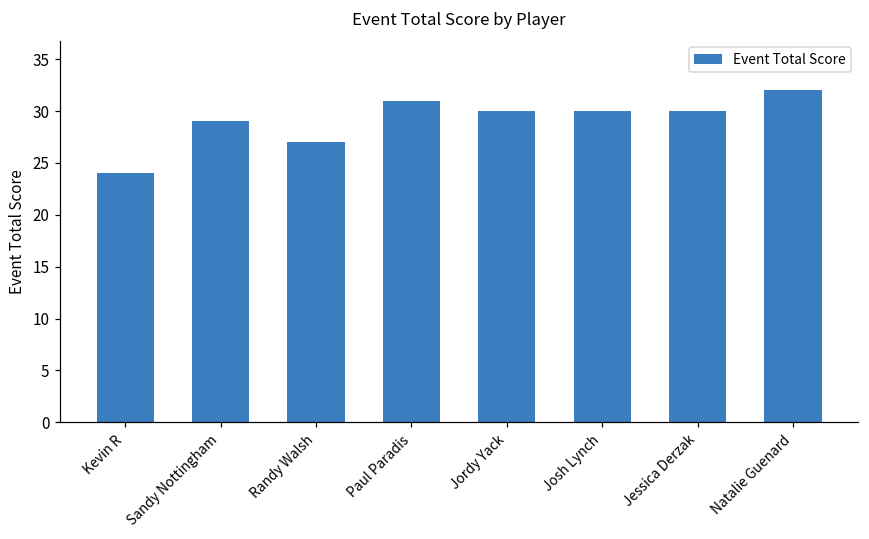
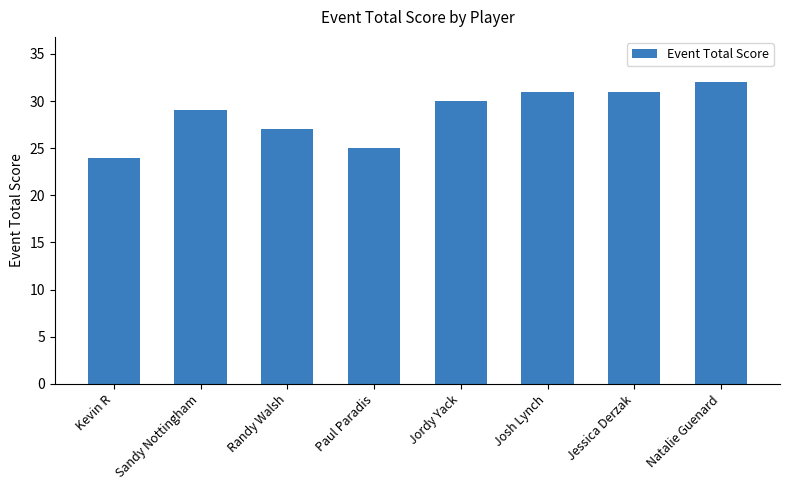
Paul Paradis: 31 -> 25
Josh Lynch: 30 -> 31
Jessica Derzak: 30 -> 31
